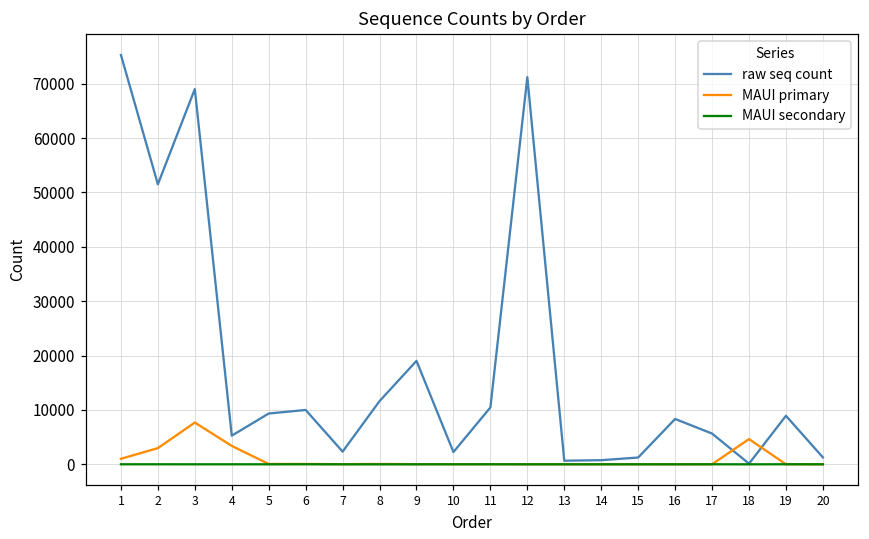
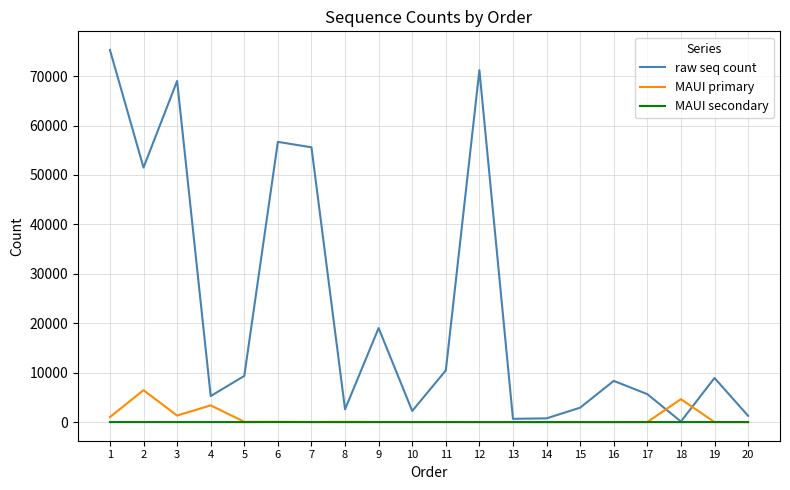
MAUI primary, 2: 3000 -> 6000
MAUI primary, 3: 8000 -> 1000
raw seq count, 6: 10000 -> 57000
raw seq count, 7: 2000 -> 56000
raw seq count, 8: 12000 -> 3000
raw seq count, 15: 1000 -> 3000
